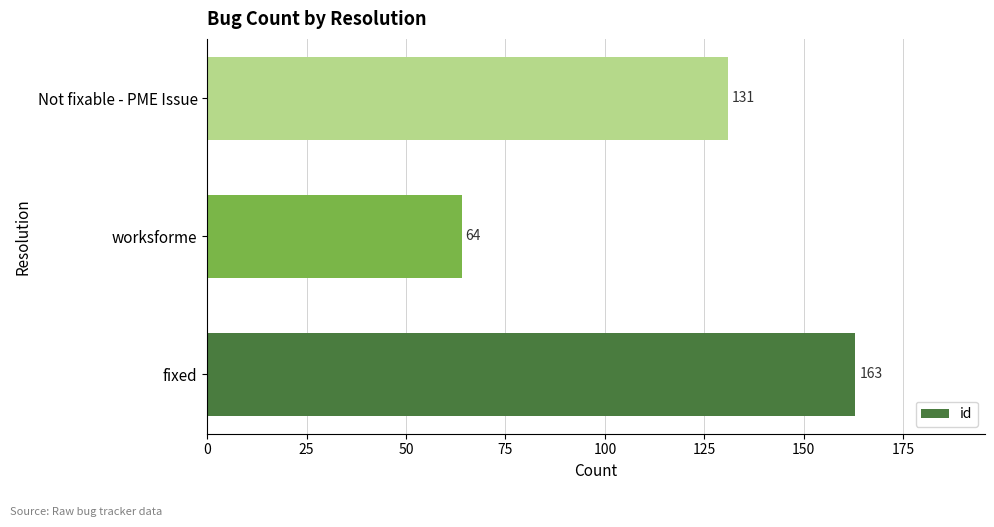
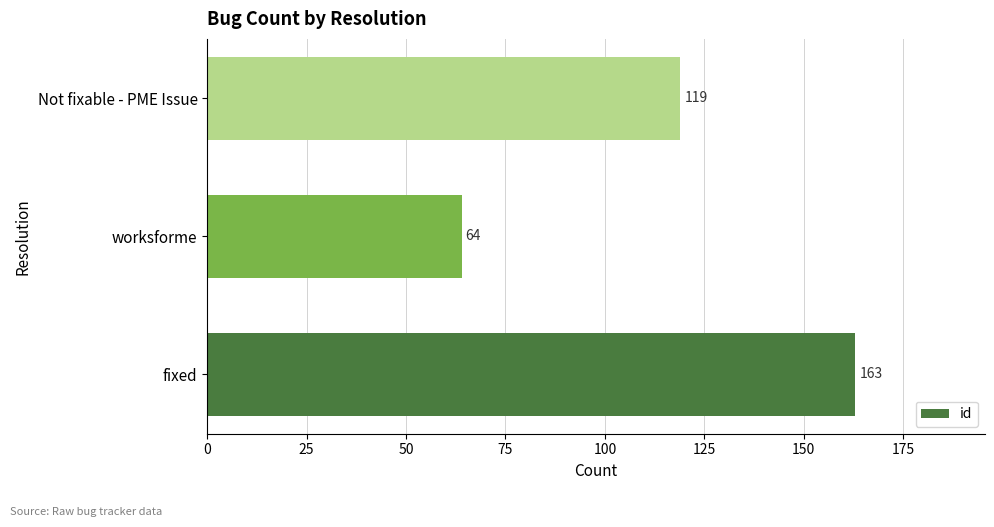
Not fixable - PME Issue: 131 -> 119
